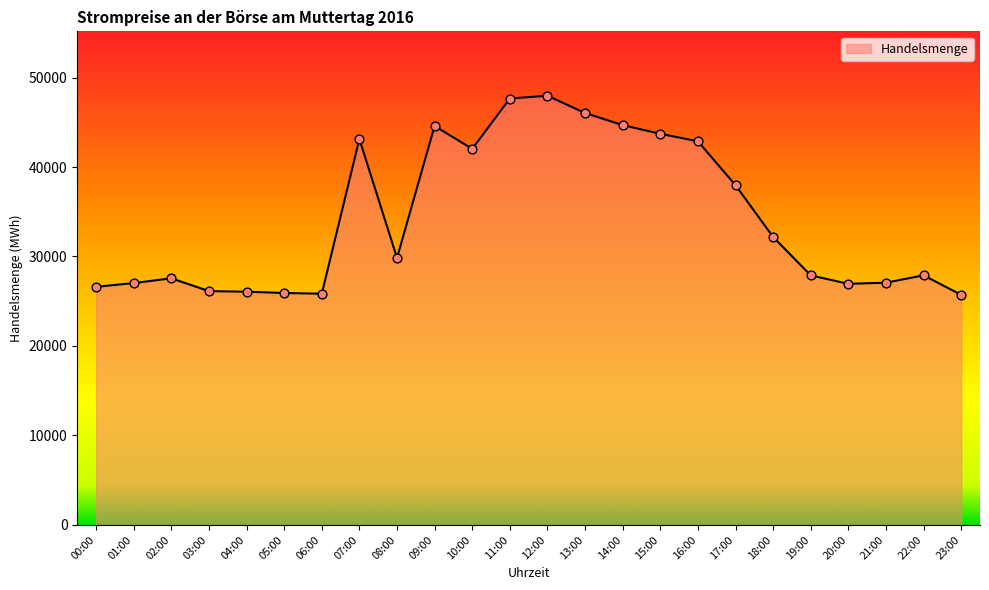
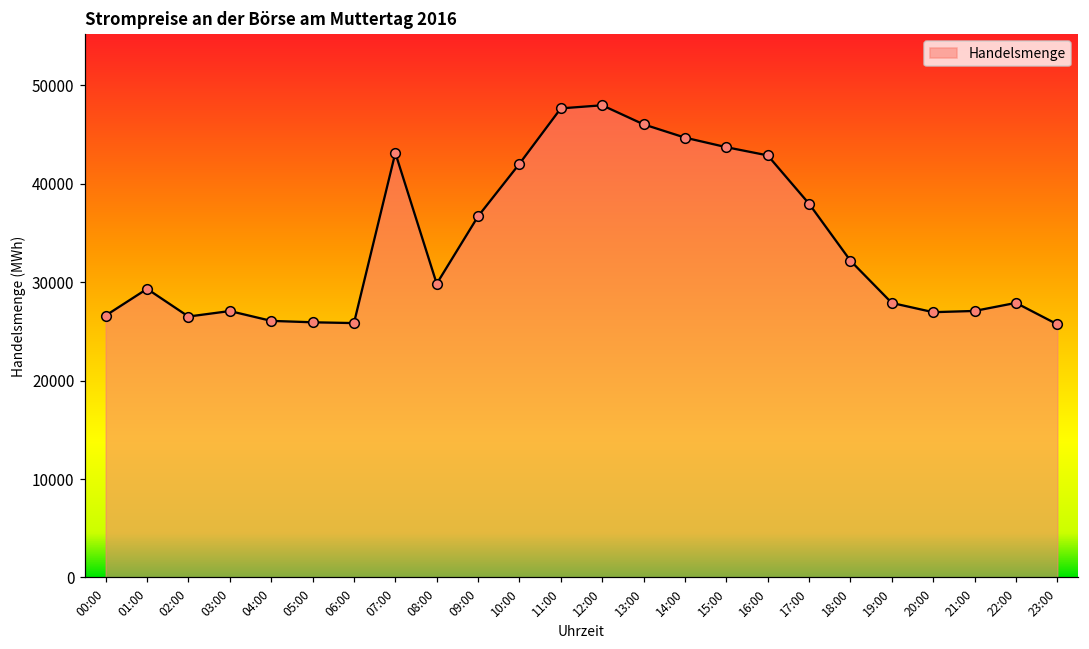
01:00: 27000 -> 29000
02:00: 28000 -> 27000
03:00: 26000 -> 27000
09:00: 45000 -> 37000
